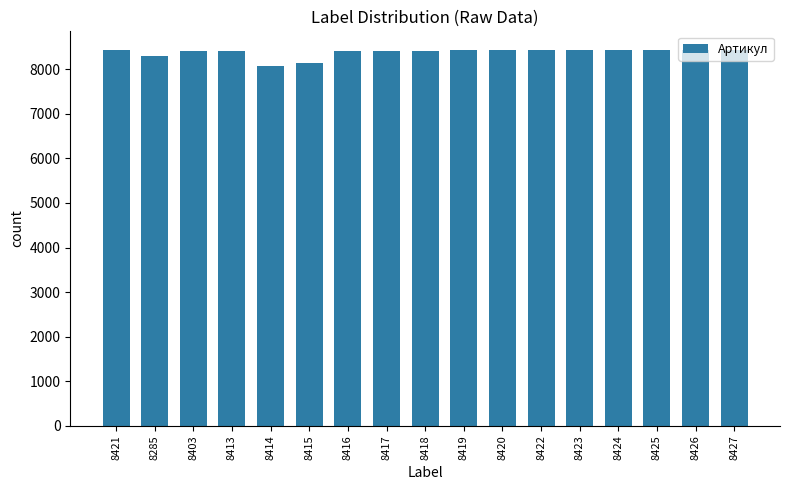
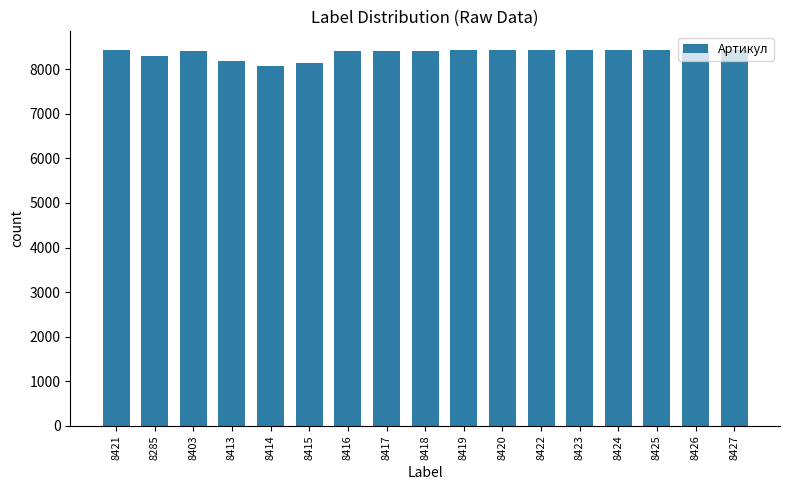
8413: 8400 -> 8200
